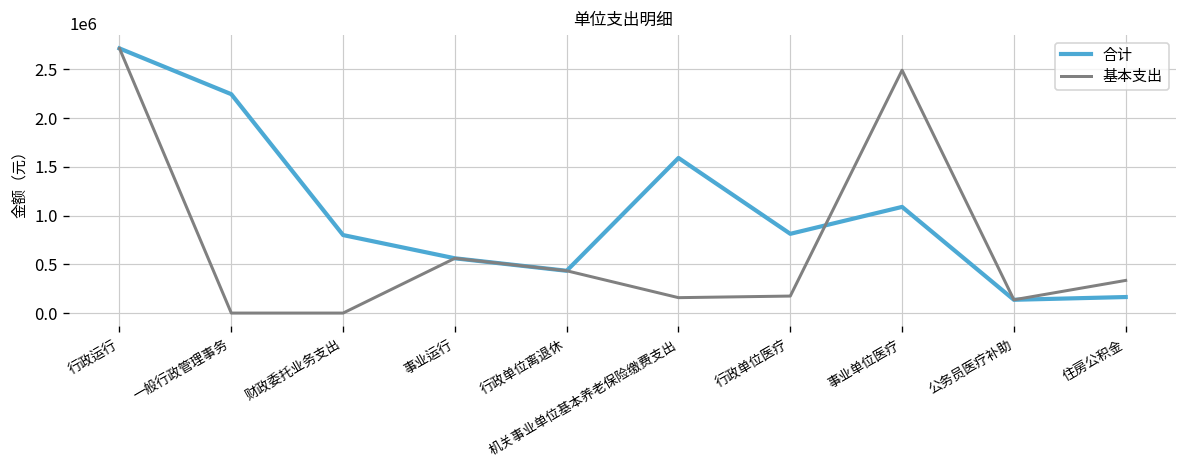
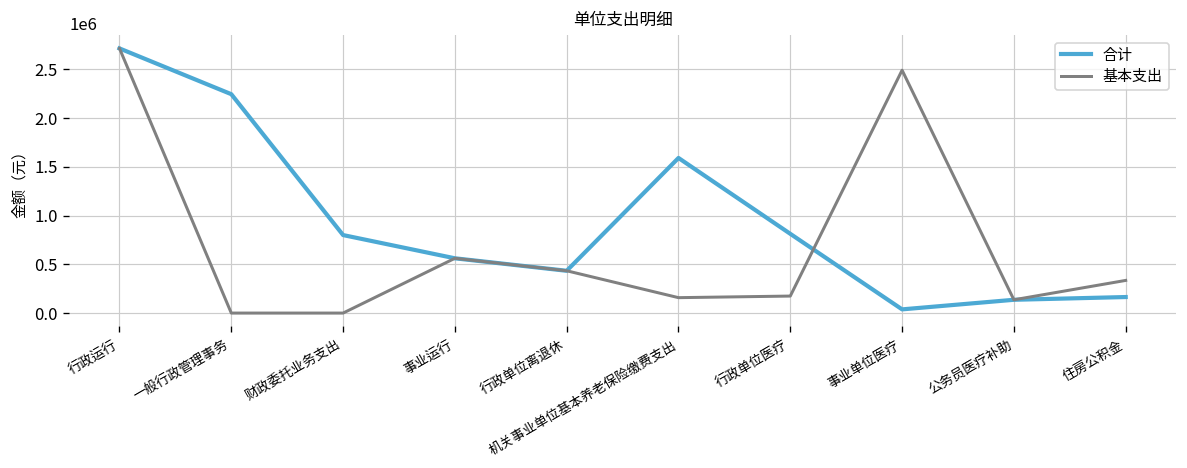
合计, 事业单位医疗: 1100000 -> 0
